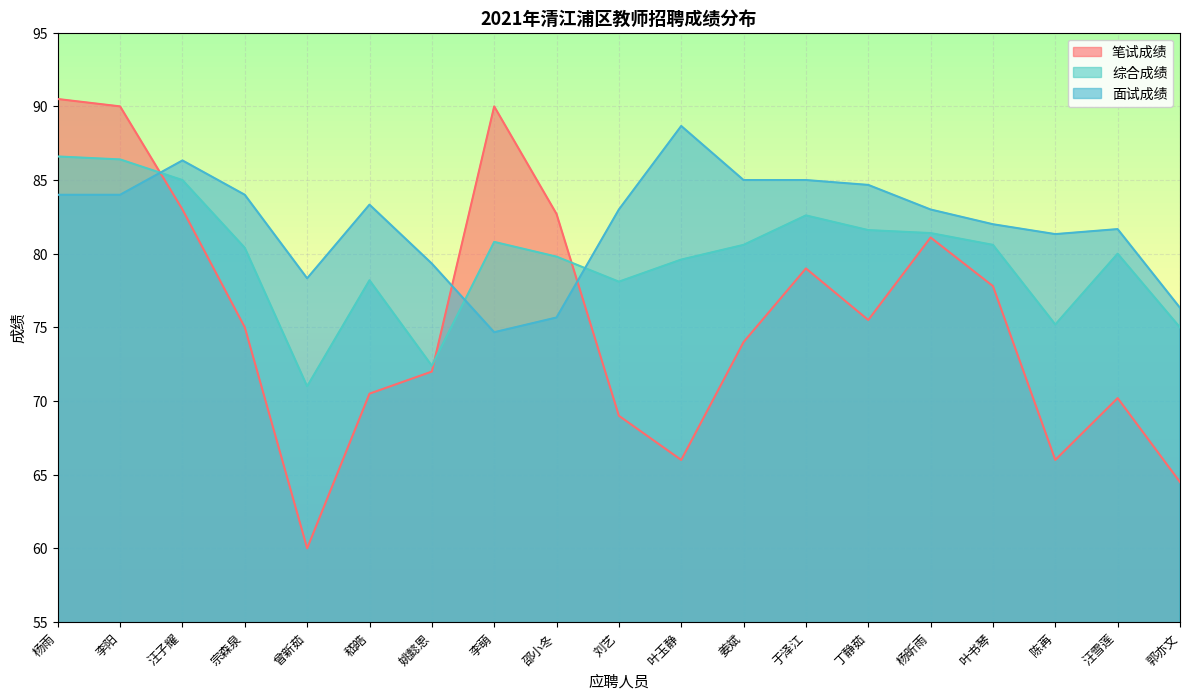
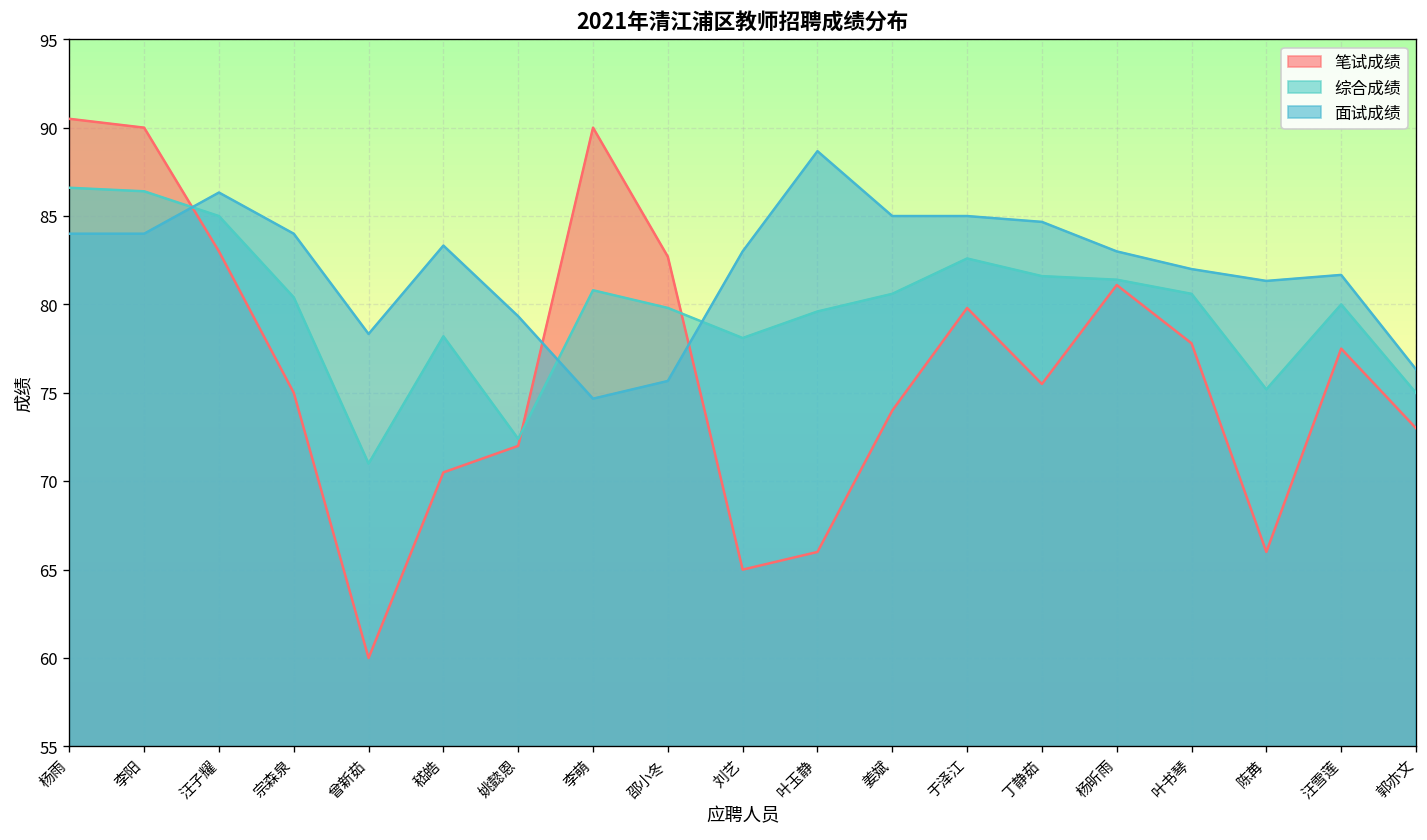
笔试成绩, 刘艺: 69 -> 65
笔试成绩, 于泽江: 79.0 -> 79.8
笔试成绩, 汪雪莲: 70.2 -> 77.5
笔试成绩, 郭亦文: 64.5 -> 73.0
